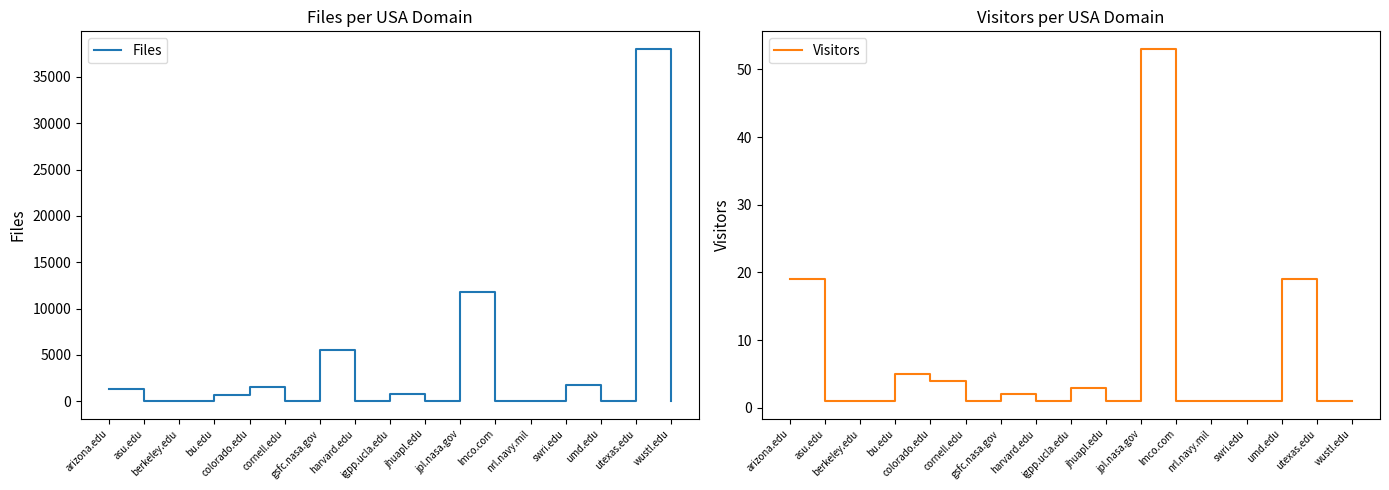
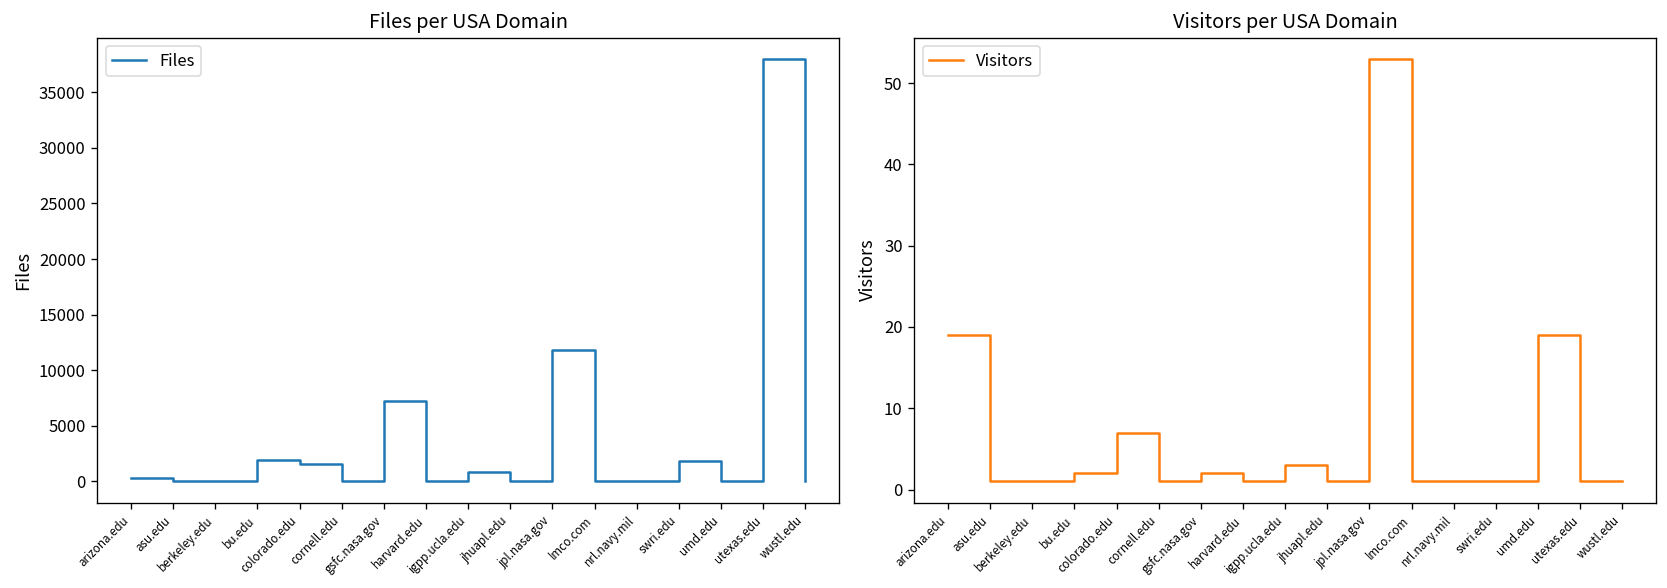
Files per USA Domain, arizona.edu: 1000 -> 0
Files per USA Domain, bu.edu: 1000 -> 2000
Files per USA Domain, gsfc.nasa.gov: 6000 -> 7000
Visitors per USA Domain, bu.edu: 5 -> 2
Visitors per USA Domain, colorado.edu: 4 -> 7
